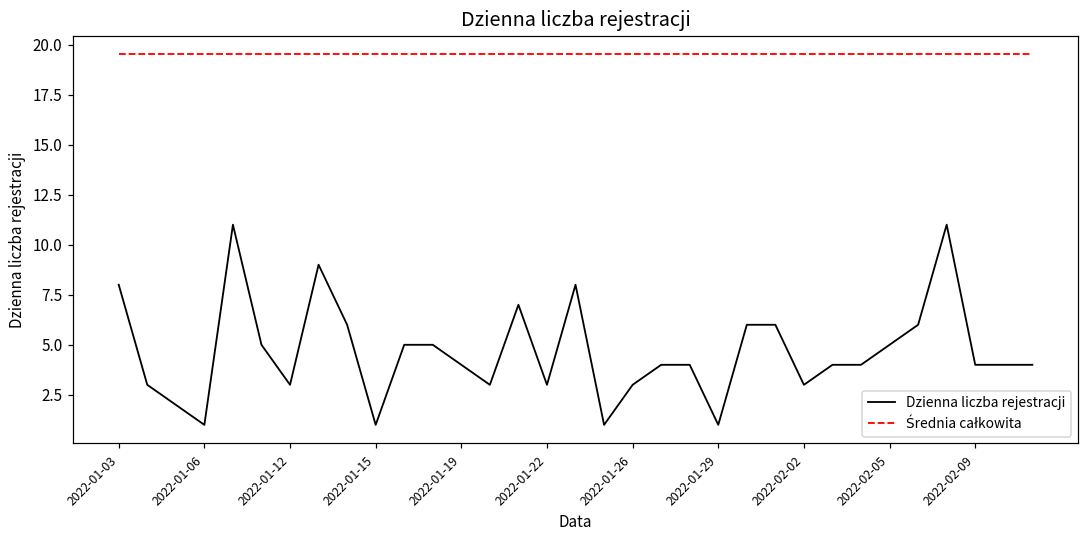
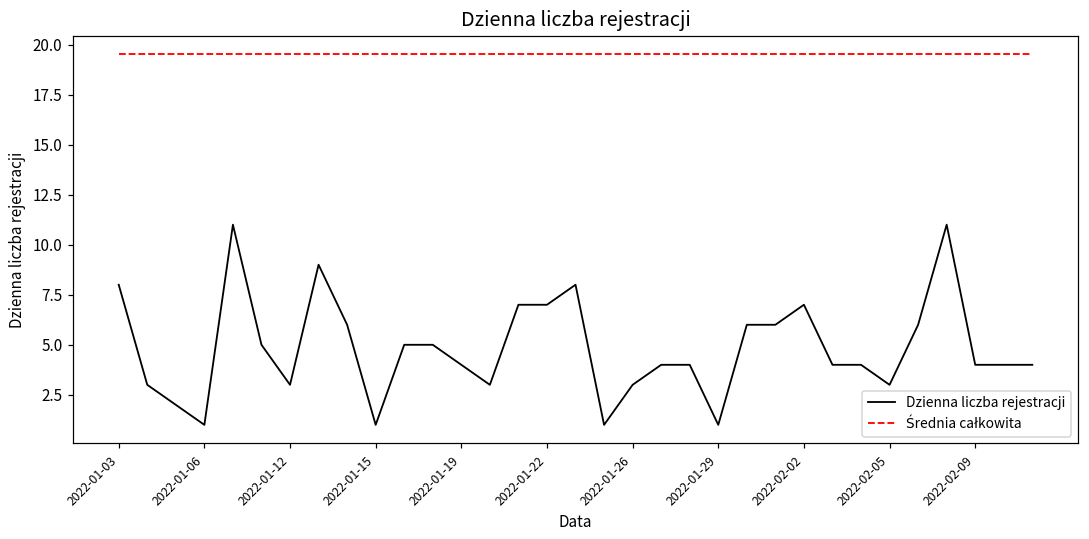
Dzienna liczba rejestracji, 2022-01-22: 3 -> 7
Dzienna liczba rejestracji, 2022-02-02: 3 -> 7
Dzienna liczba rejestracji, 2022-02-05: 5 -> 3
